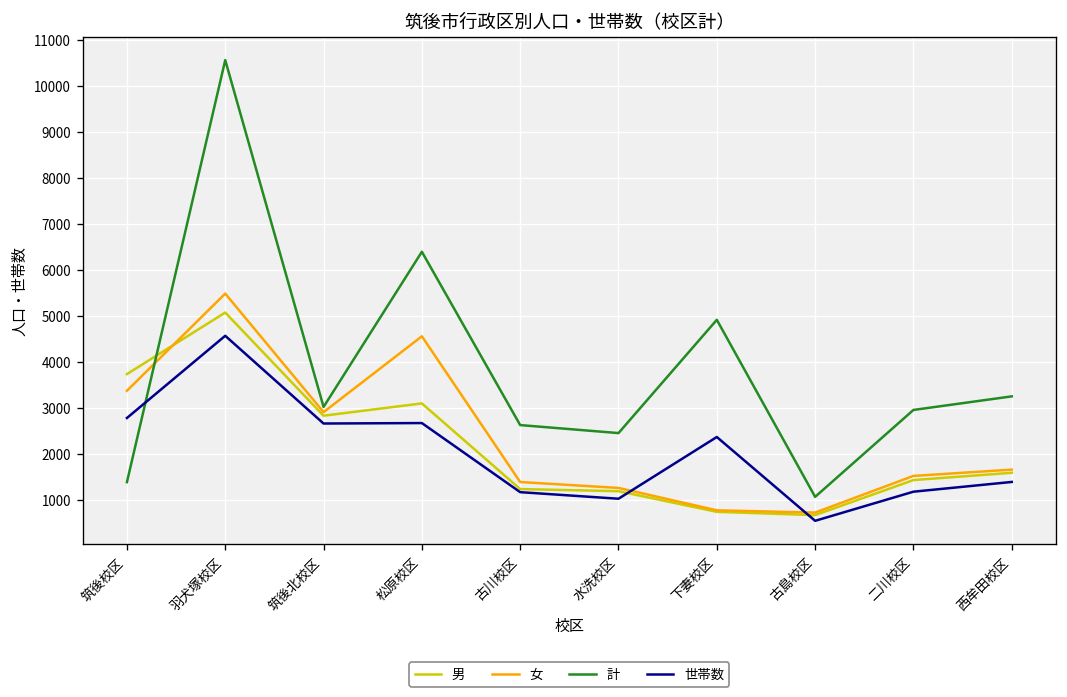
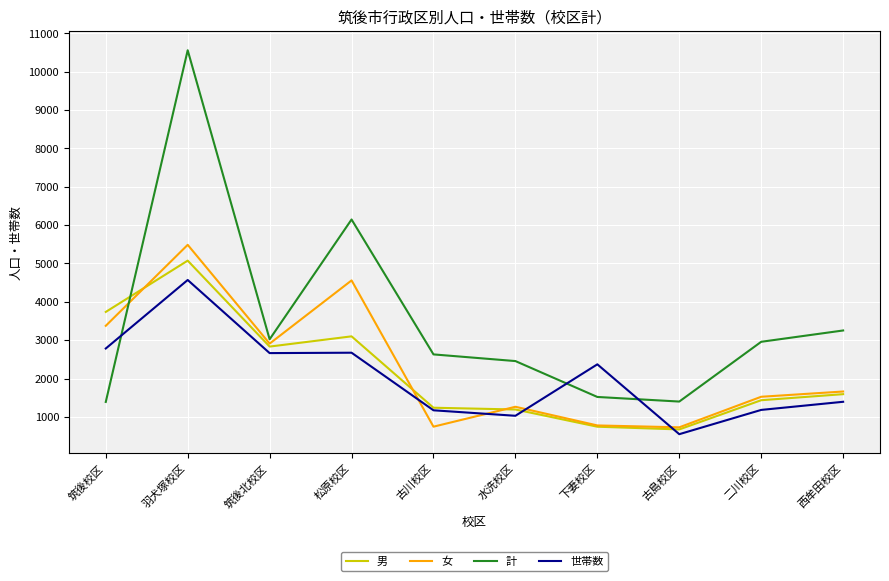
計, 松原校区: 6400 -> 6100
女, 古川校区: 1400 -> 700
計, 下妻校区: 4900 -> 1500
計, 古島校区: 1100 -> 1400
